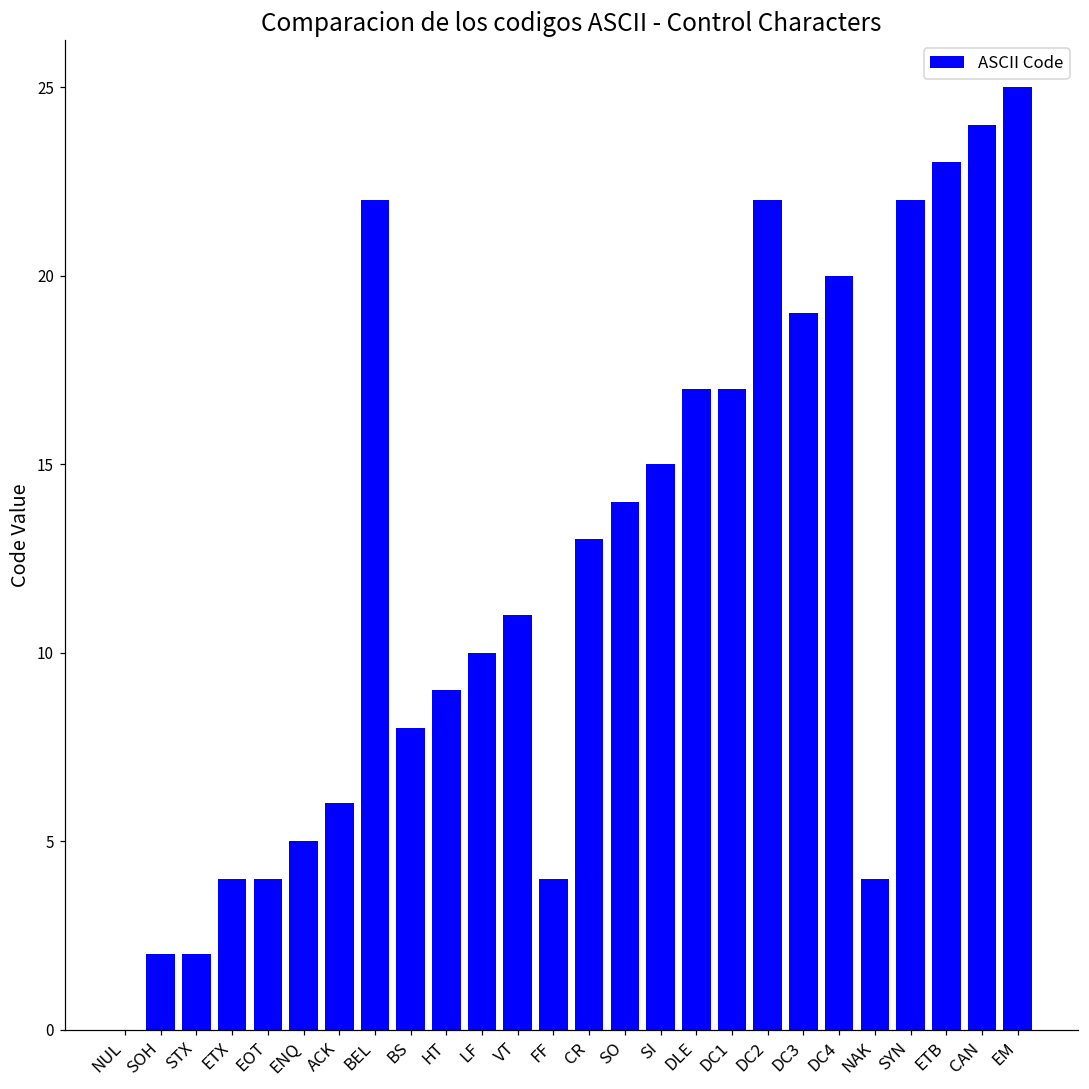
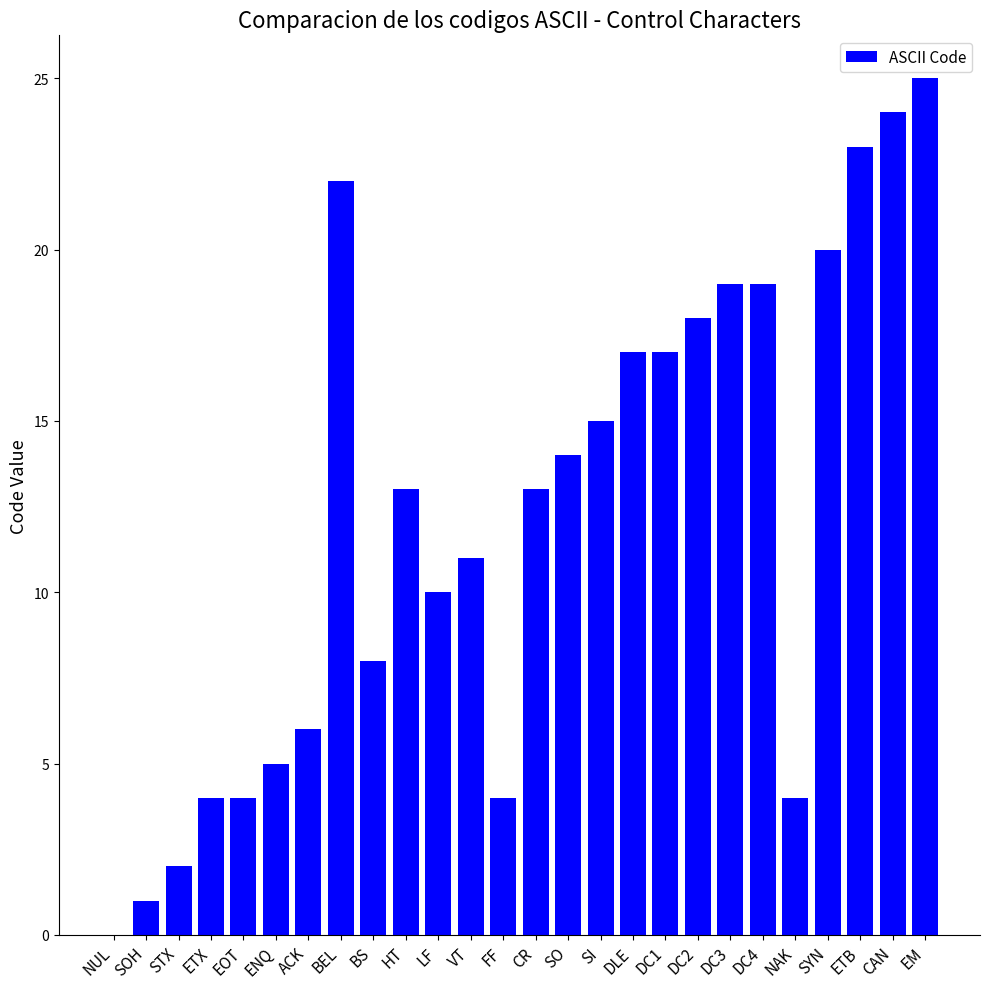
SOH: 2 -> 1
HT: 9 -> 13
DC2: 22 -> 18
DC4: 20 -> 19
SYN: 22 -> 20
